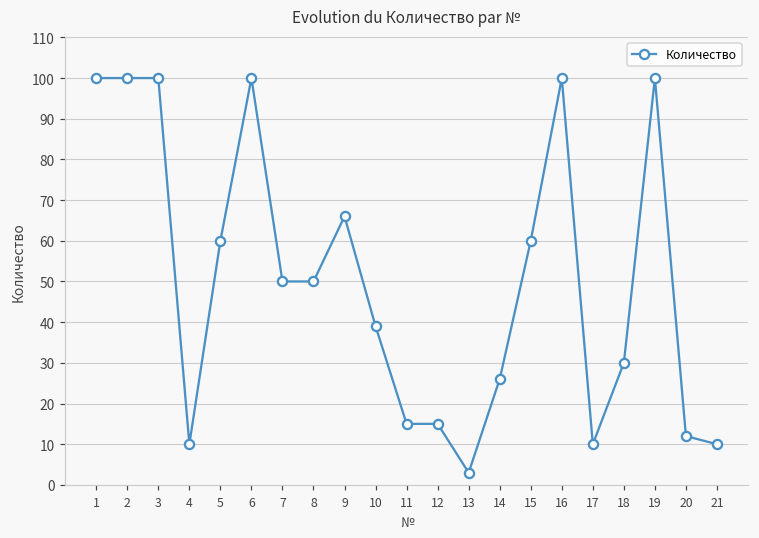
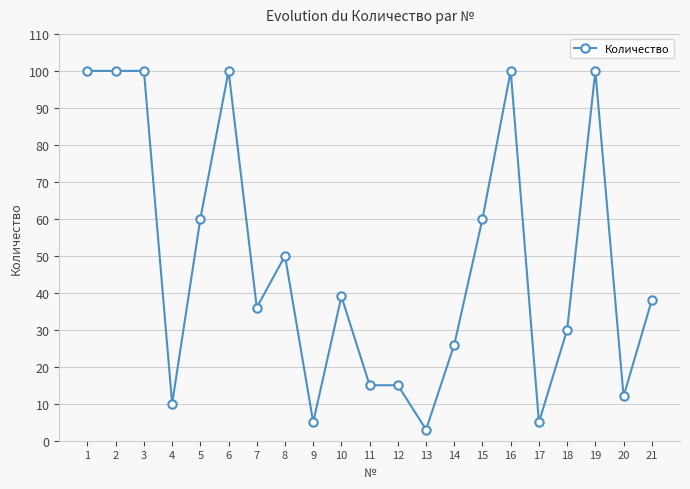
7: 50 -> 36
9: 66 -> 5
17: 10 -> 5
21: 10 -> 38
